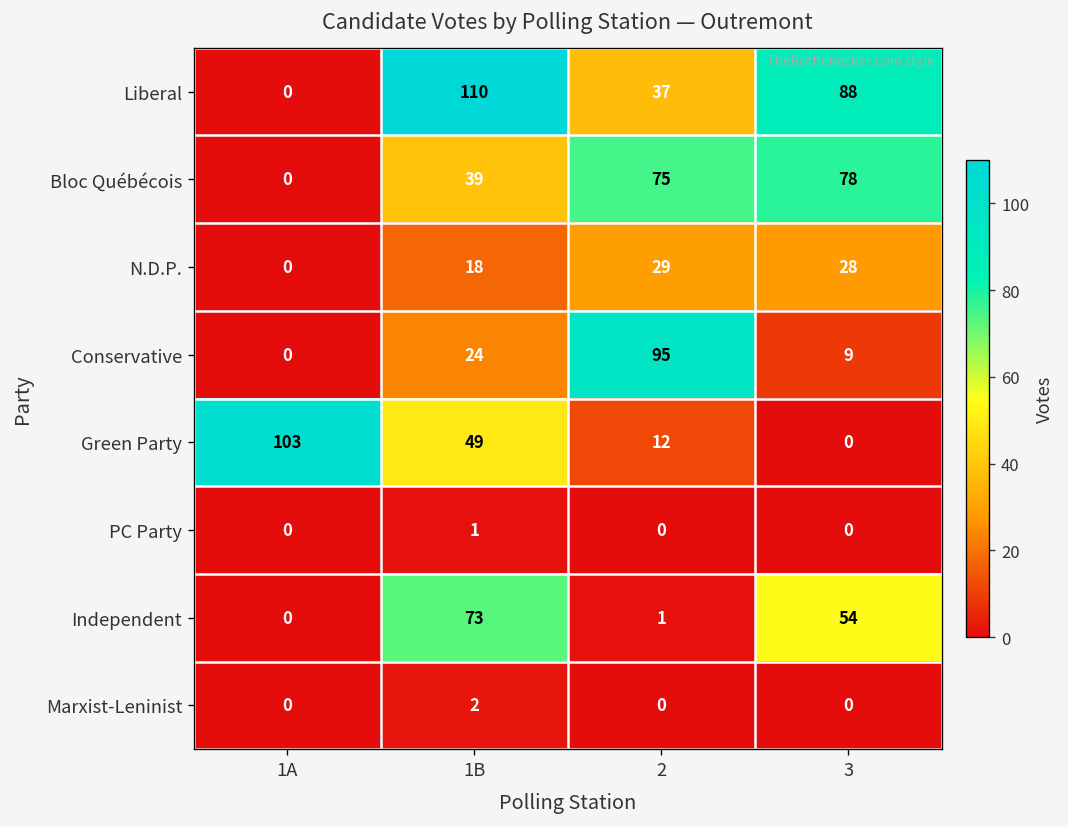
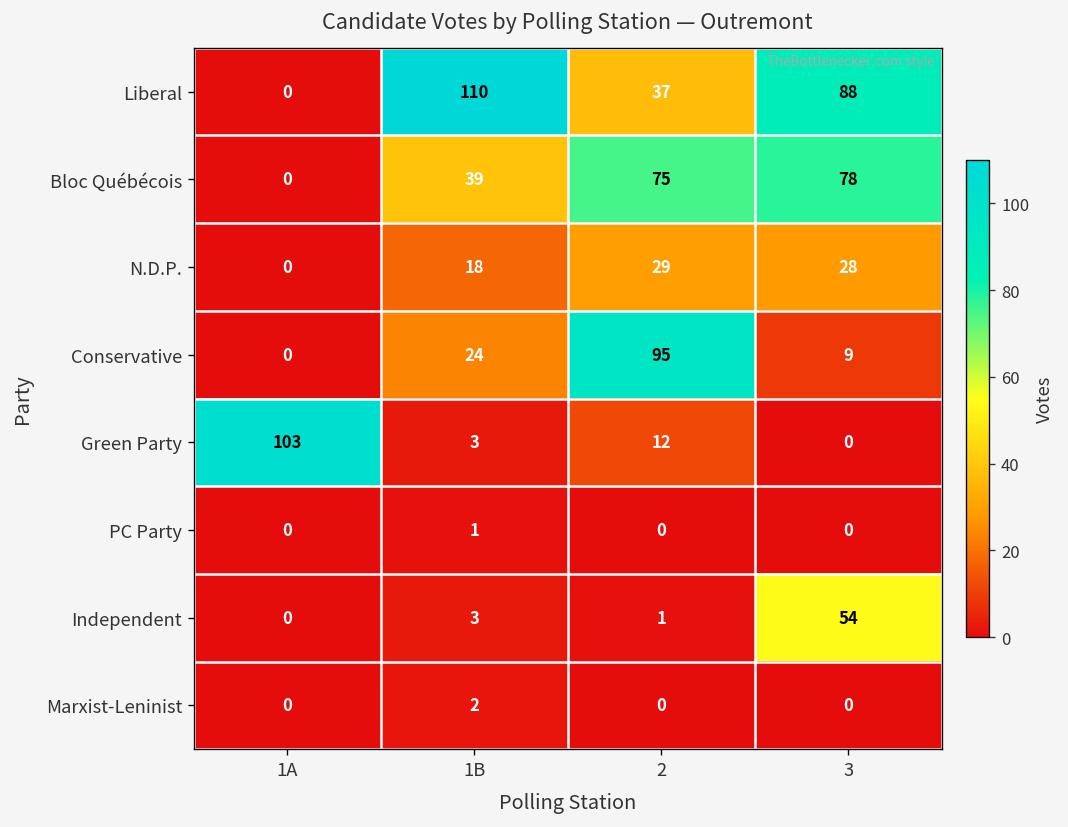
Green Party, 1B: 49 -> 3
Independent, 1B: 73 -> 3
